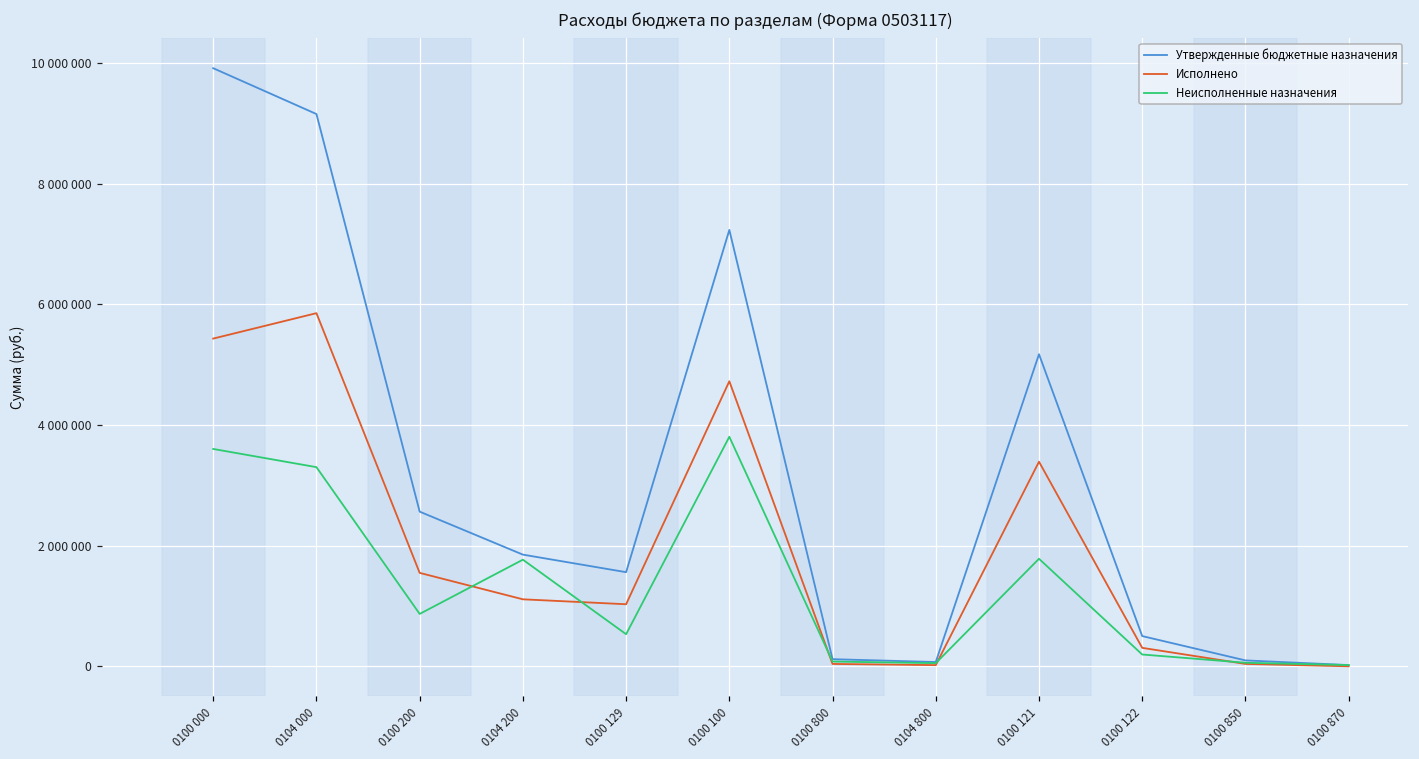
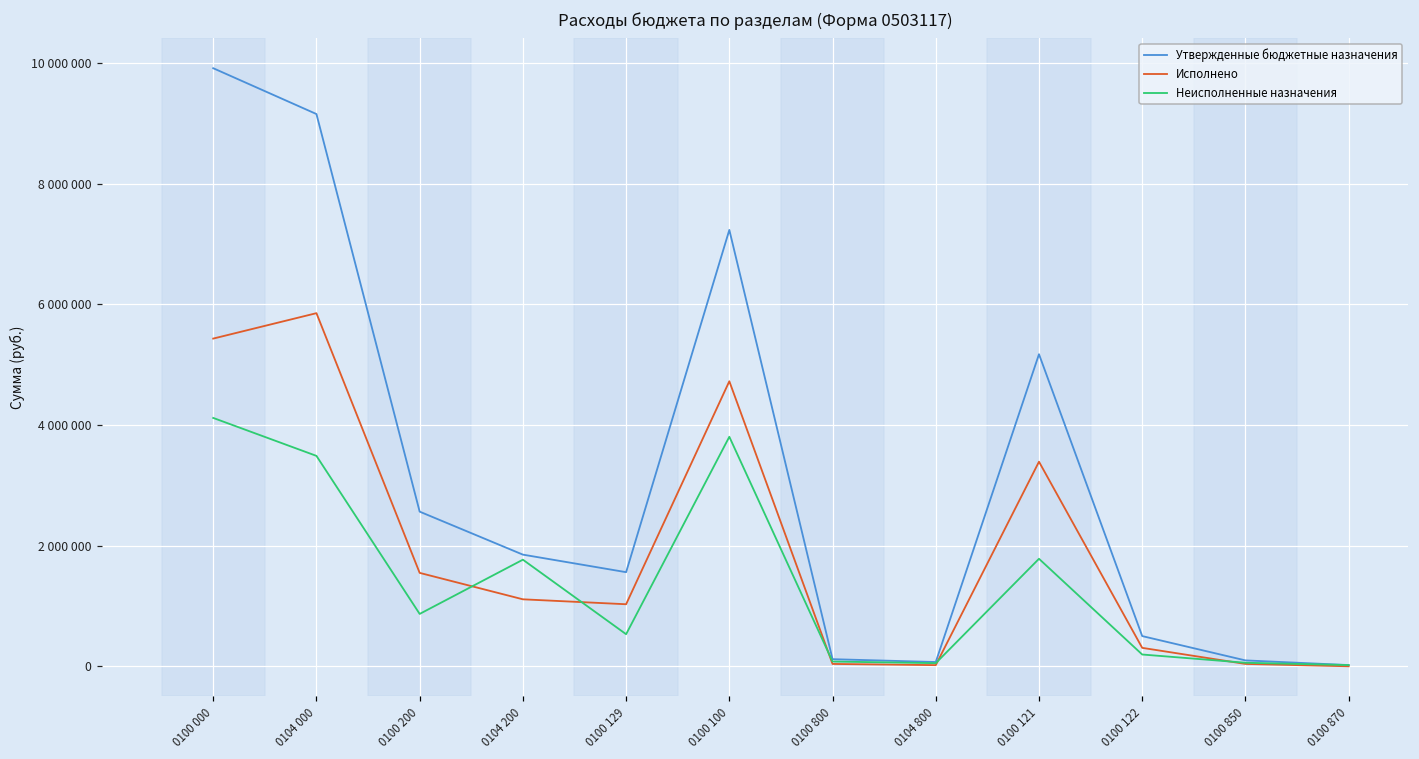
Неисполненные назначения, 0100 000: 3600000 -> 4100000
Неисполненные назначения, 0104 000: 3300000 -> 3500000
